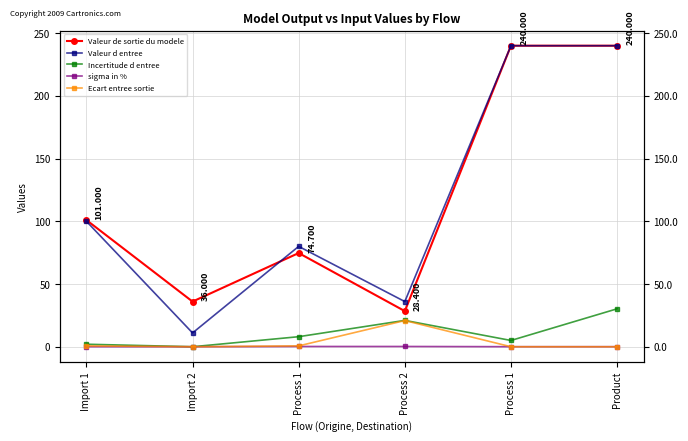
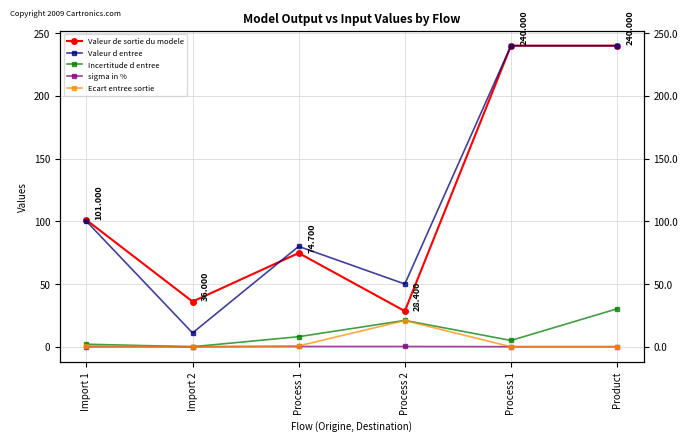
Valeur d entree, Process 2: 36 -> 50
